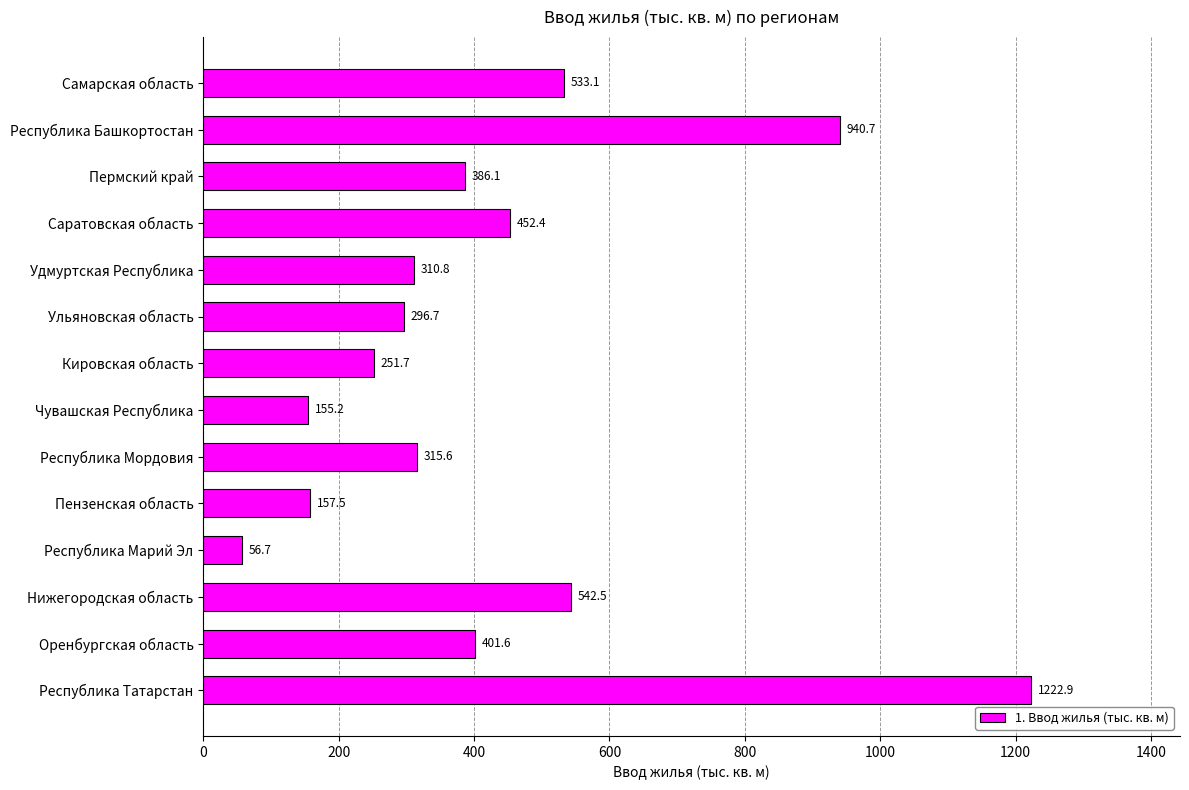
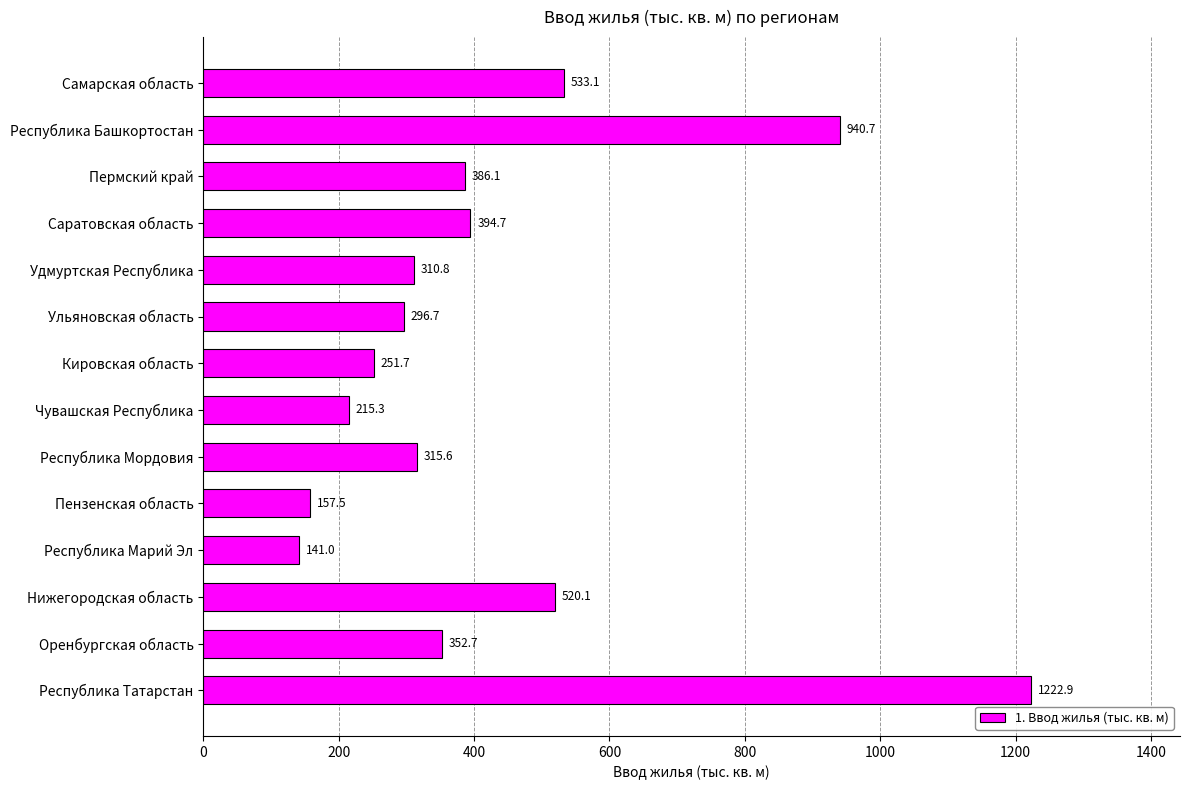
Саратовская область: 452.4 -> 394.7
Чувашская Республика: 155.2 -> 215.3
Республика Марий Эл: 56.7 -> 141.0
Нижегородская область: 542.5 -> 520.1
Оренбургская область: 401.6 -> 352.7
